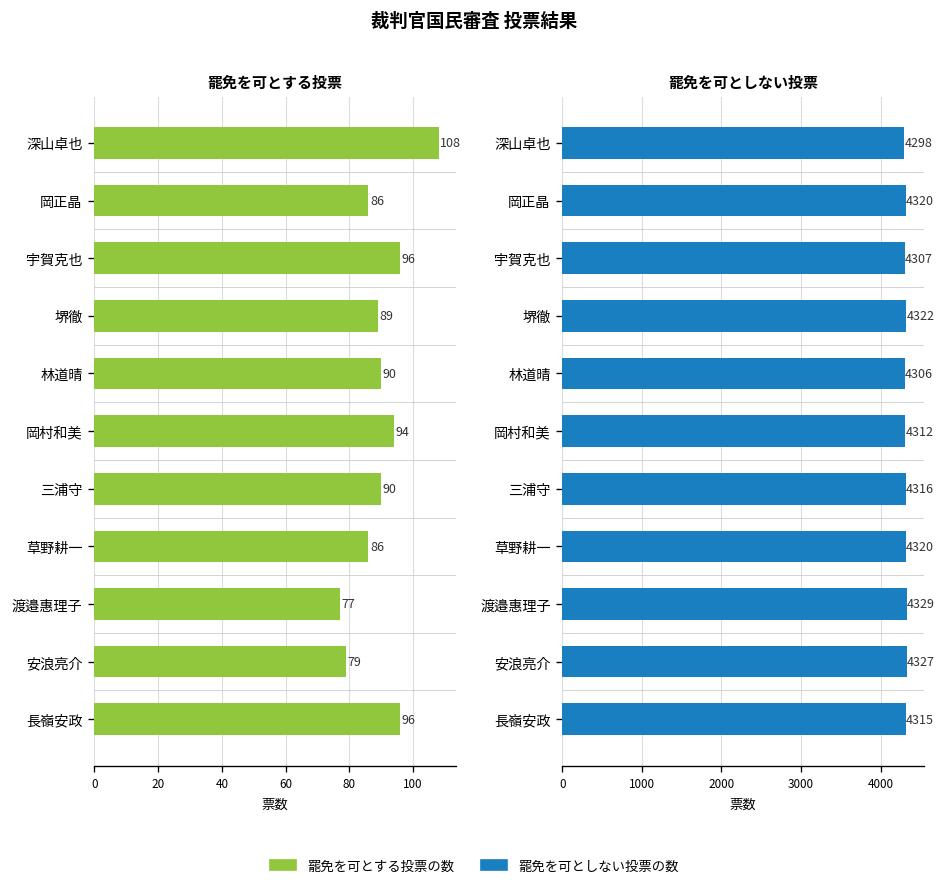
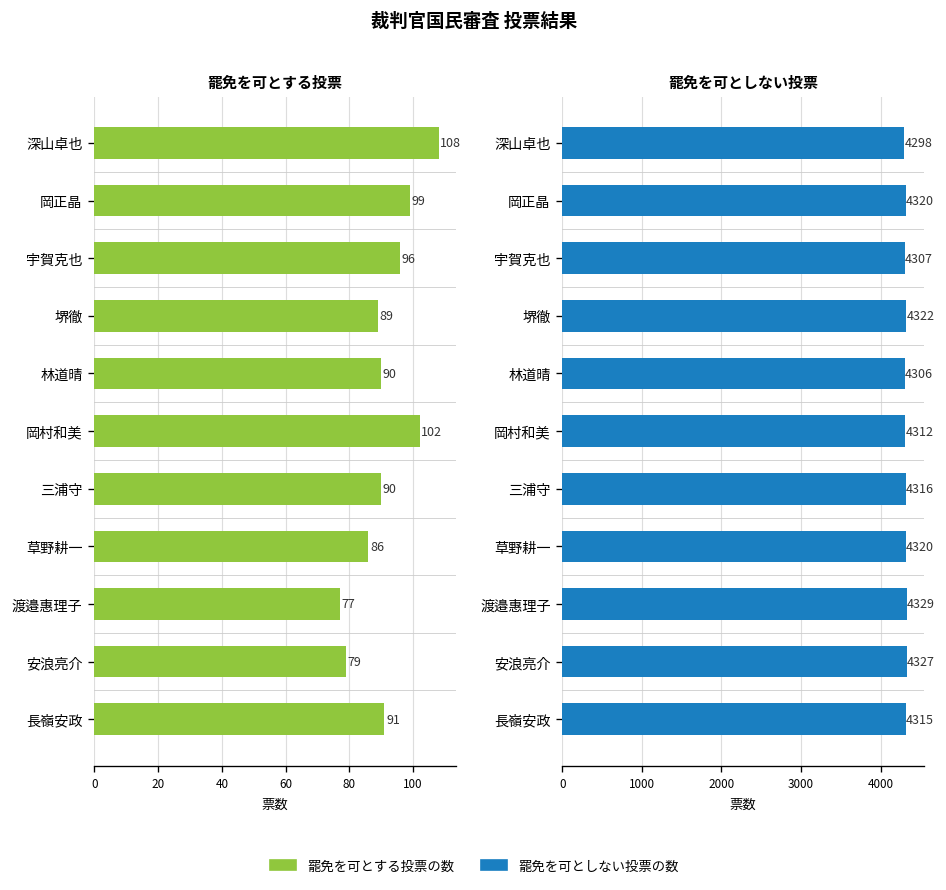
罷免を可とする投票, 岡正晶: 86 -> 99
罷免を可とする投票, 岡村和美: 94 -> 102
罷免を可とする投票, 長嶺安政: 96 -> 91
